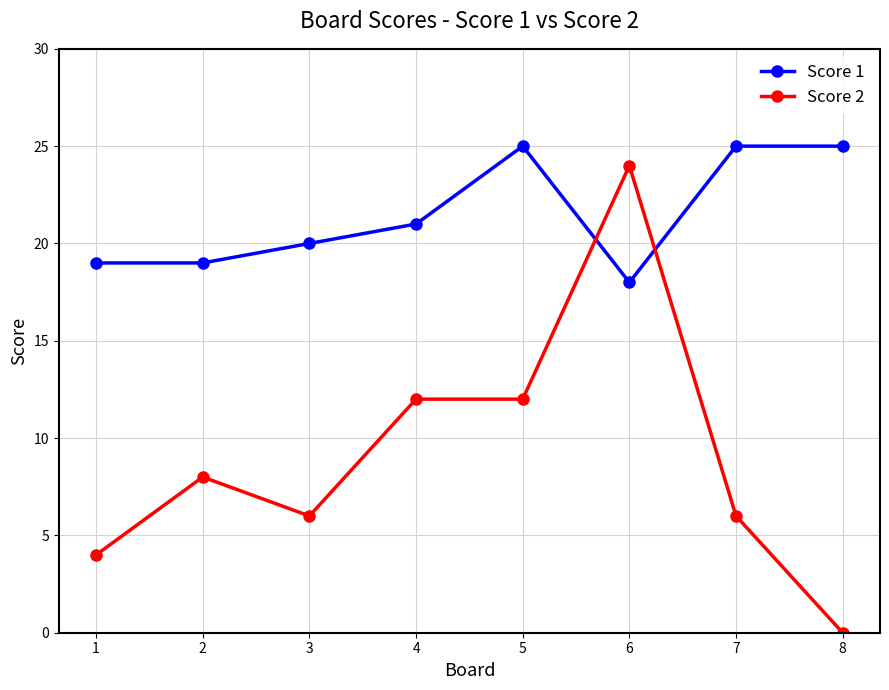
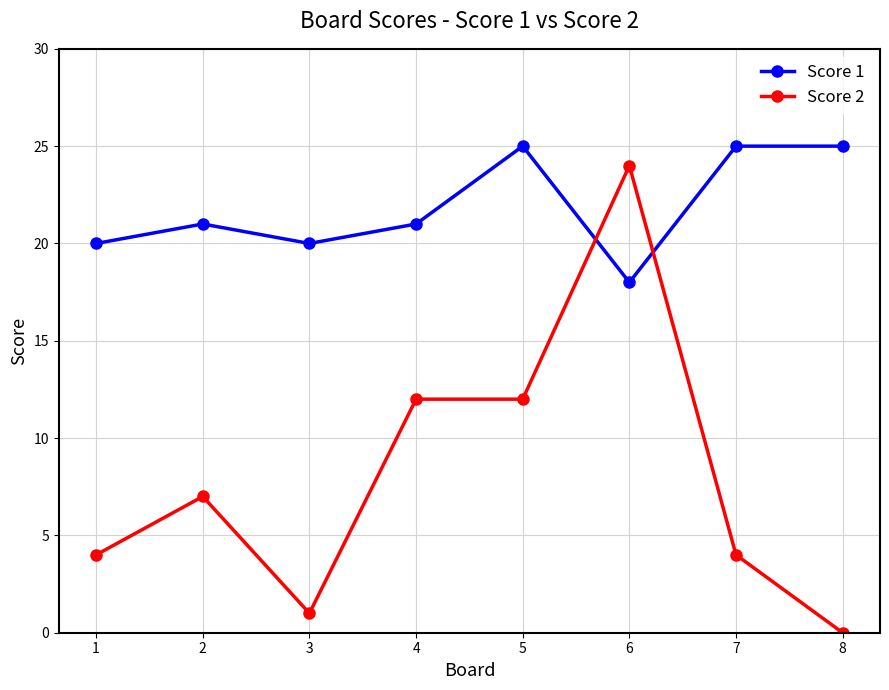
Score 1, 1: 19 -> 20
Score 1, 2: 19 -> 21
Score 2, 2: 8 -> 7
Score 2, 3: 6 -> 1
Score 2, 7: 6 -> 4
